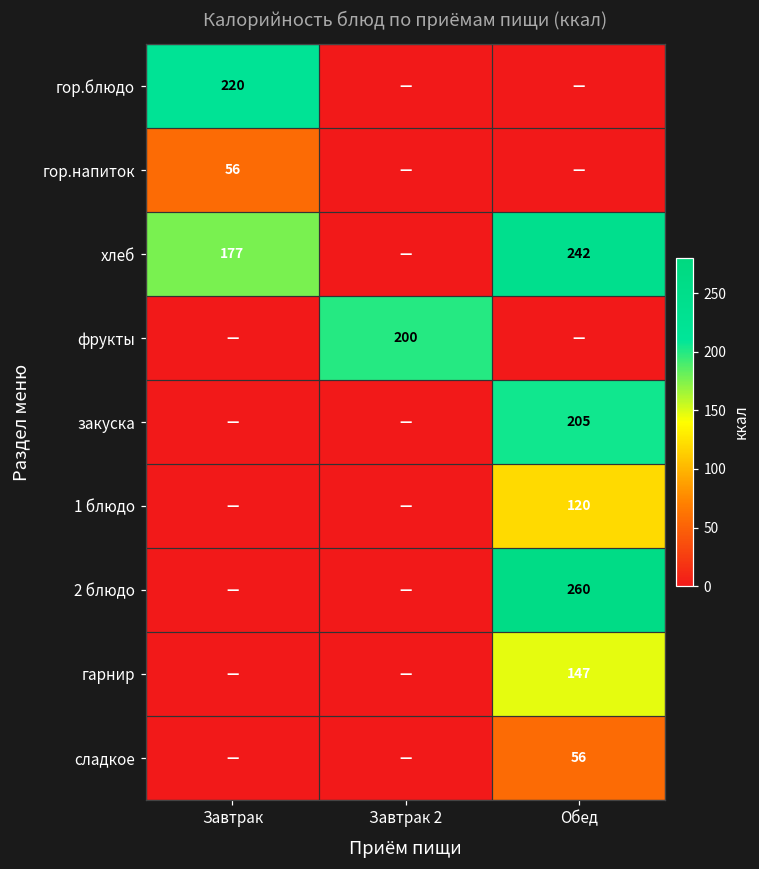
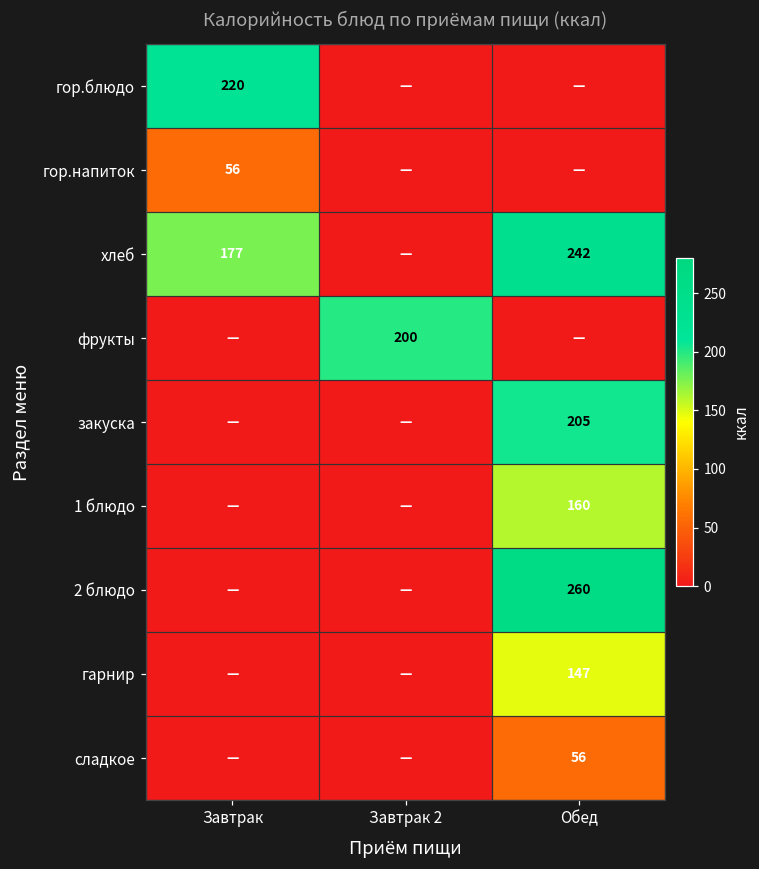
1 блюдо, Обед: 120 -> 160
